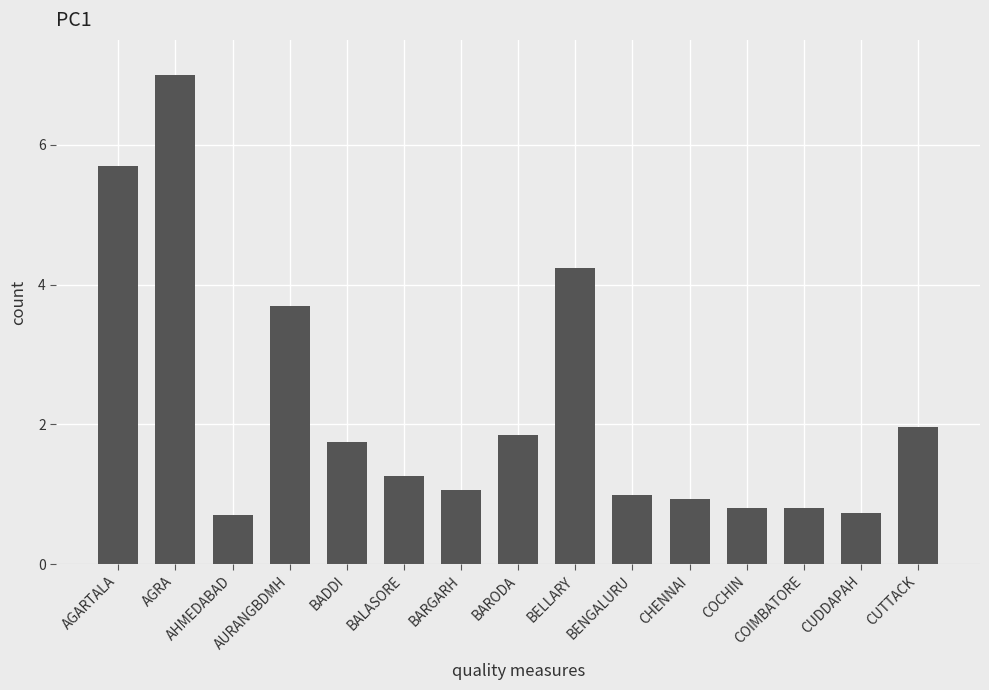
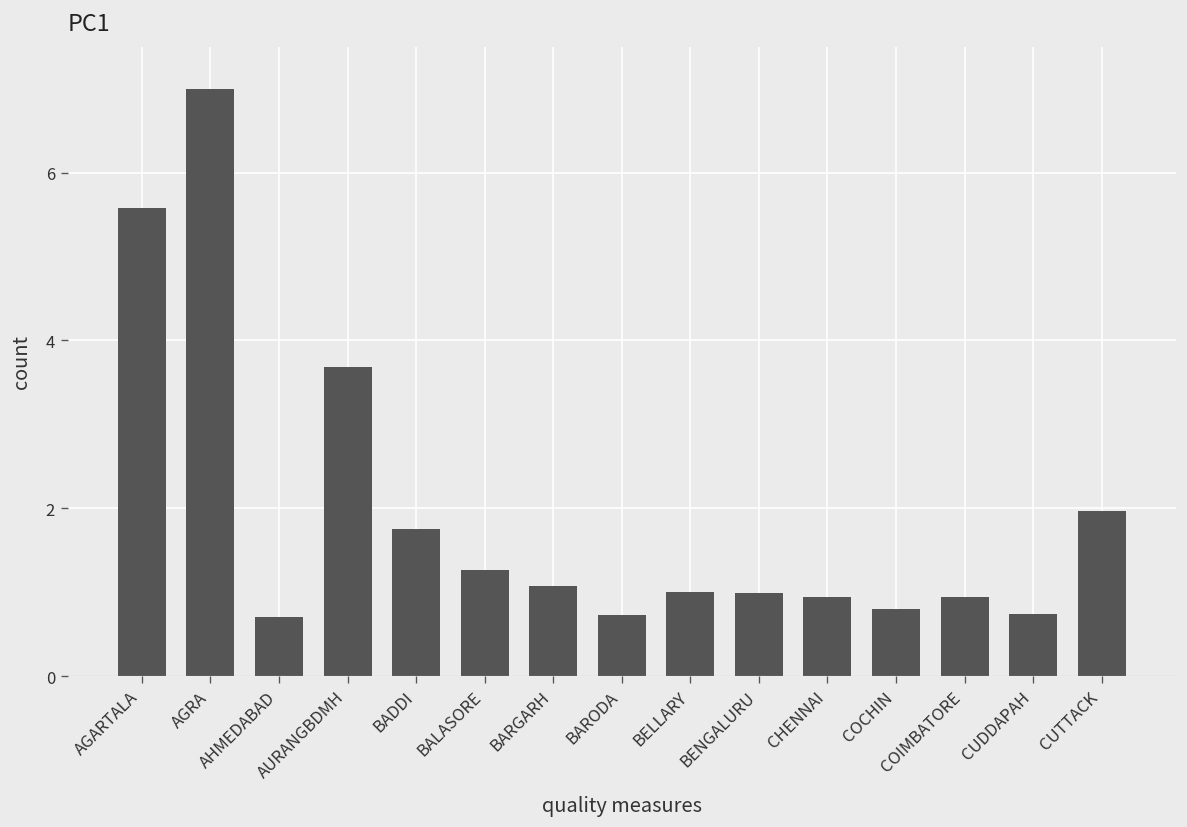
AGARTALA: 5.7 -> 5.6
BARODA: 1.8 -> 0.7
BELLARY: 4.2 -> 1.0
COIMBATORE: 0.8 -> 0.9
